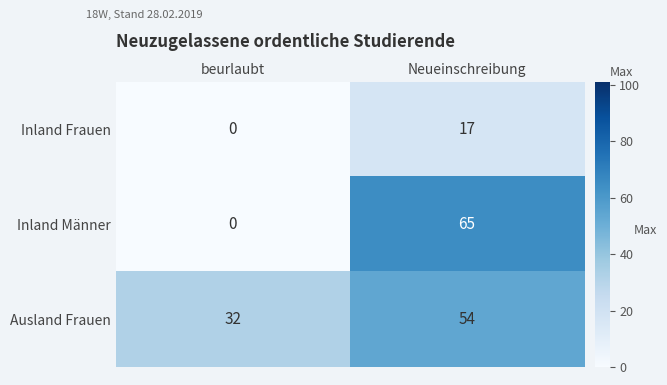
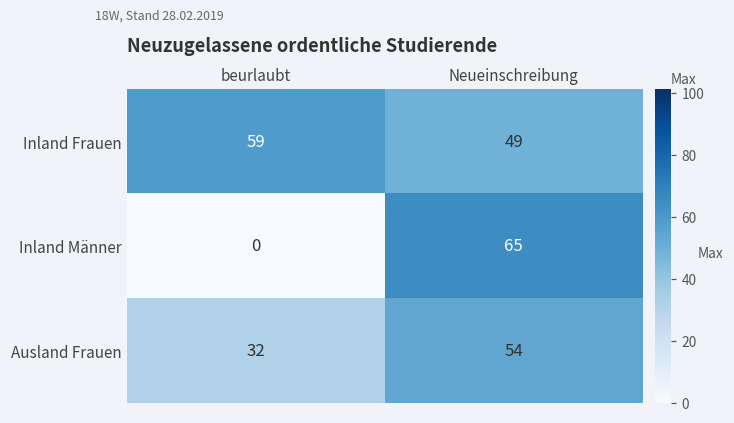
Inland Frauen, beurlaubt: 0 -> 59
Inland Frauen, Neueinschreibung: 17 -> 49
